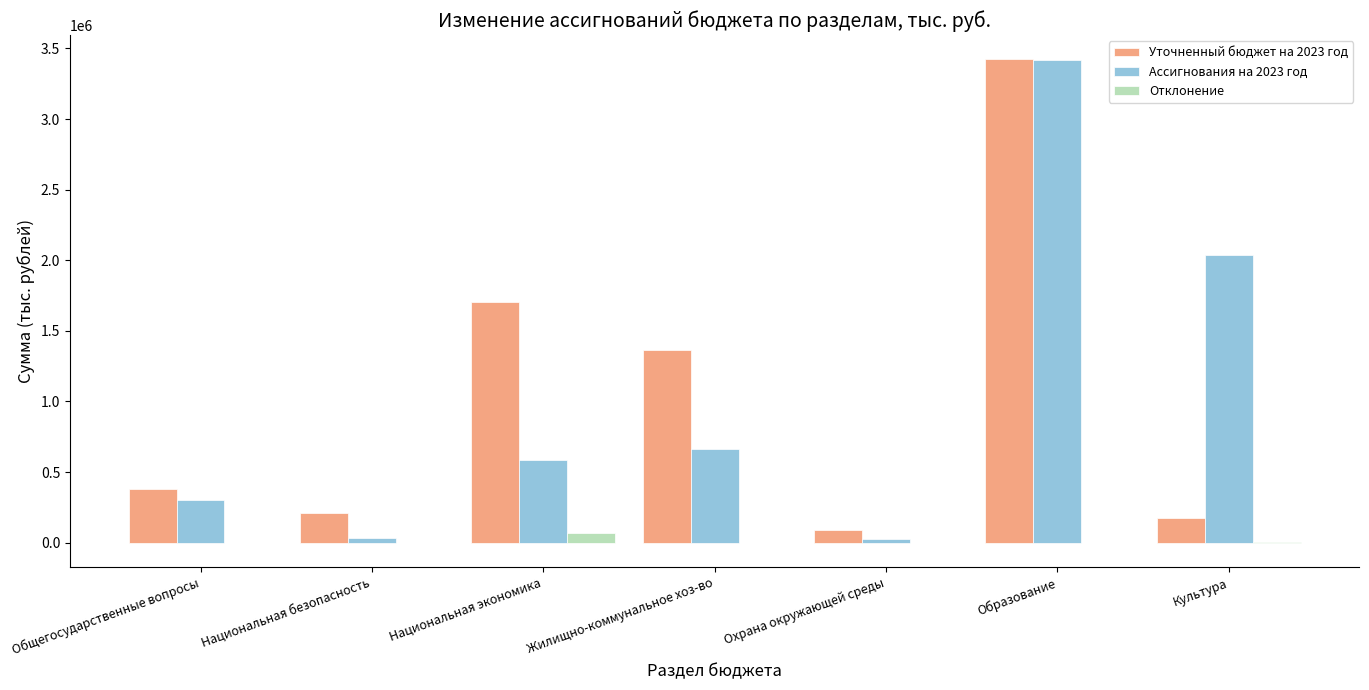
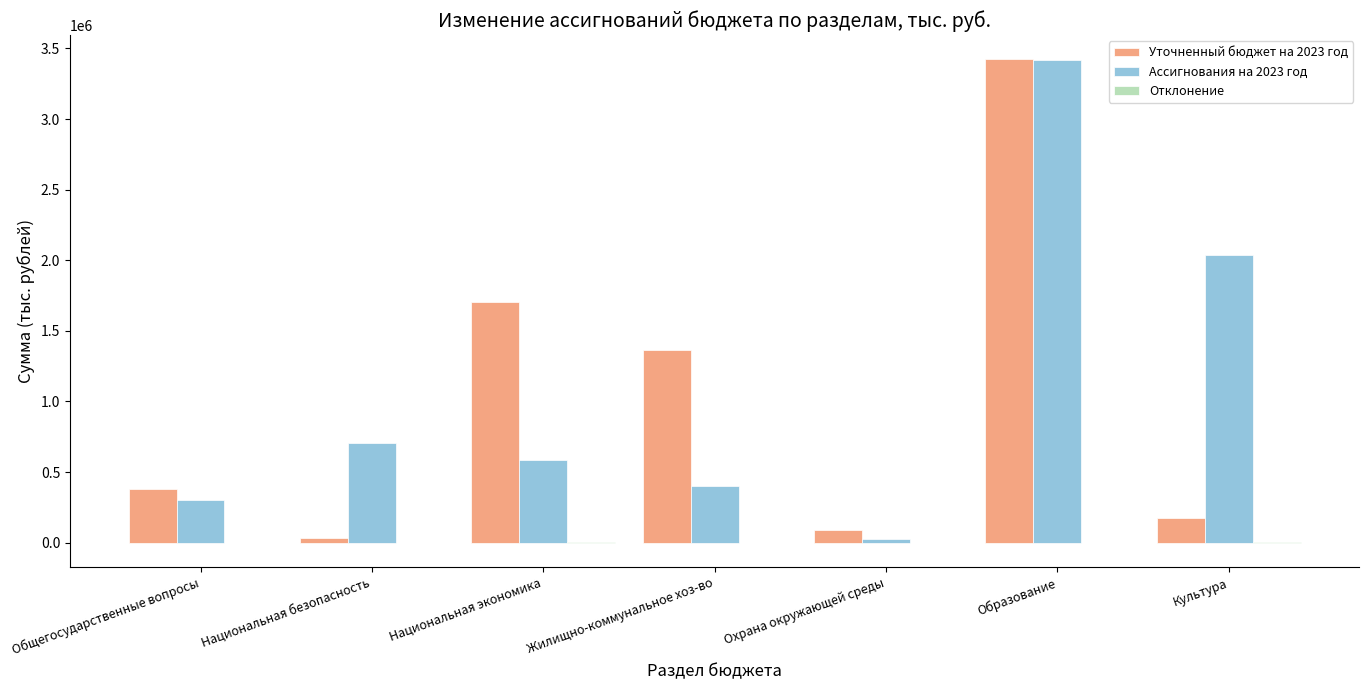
Уточненный бюджет на 2023 год, Национальная безопасность: 210000 -> 30000
Ассигнования на 2023 год, Национальная безопасность: 30000 -> 710000
Отклонение, Национальная экономика: 70000 -> 0
Ассигнования на 2023 год, Жилищно-коммунальное хоз-во: 670000 -> 400000
